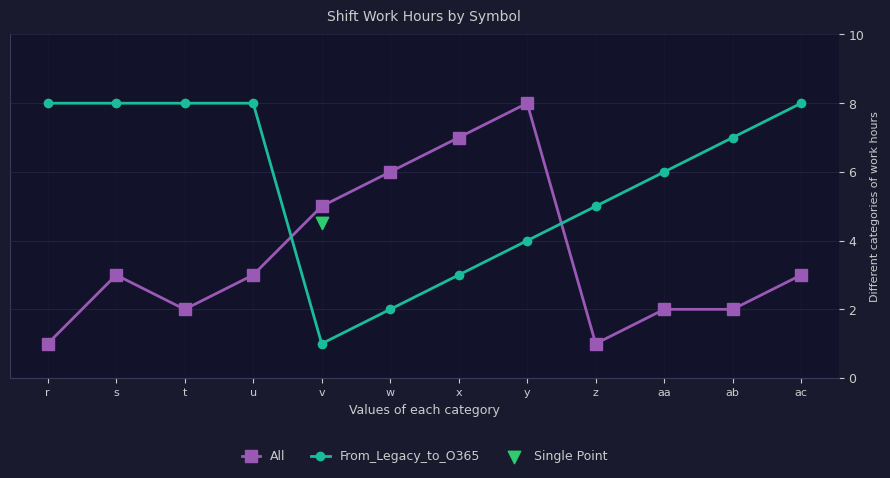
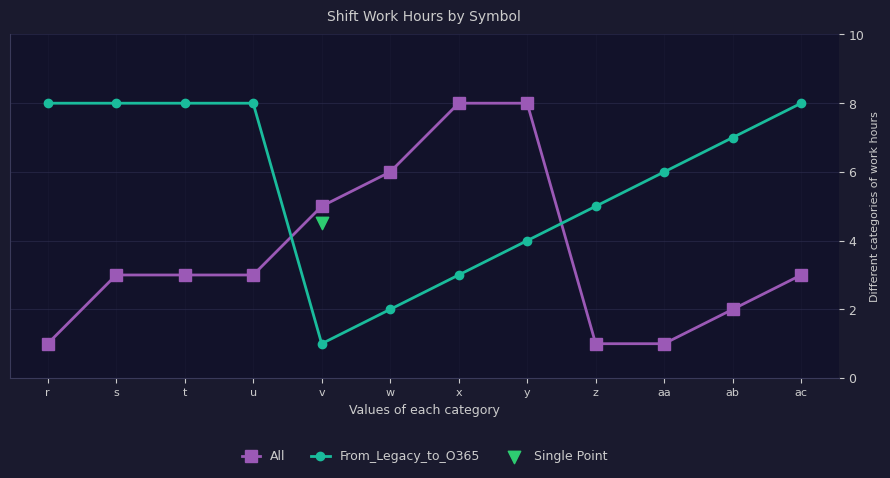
All, t: 2 -> 3
All, x: 7 -> 8
All, aa: 2 -> 1
